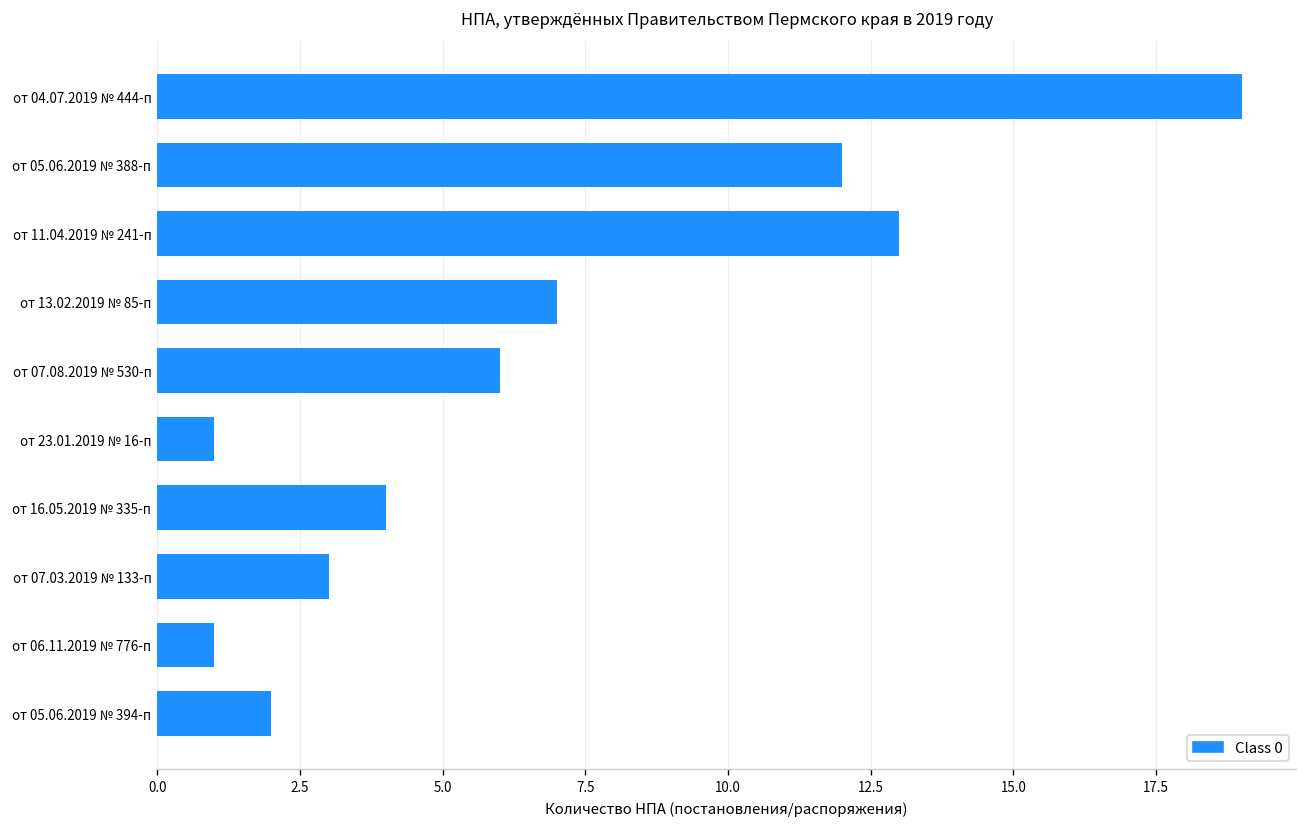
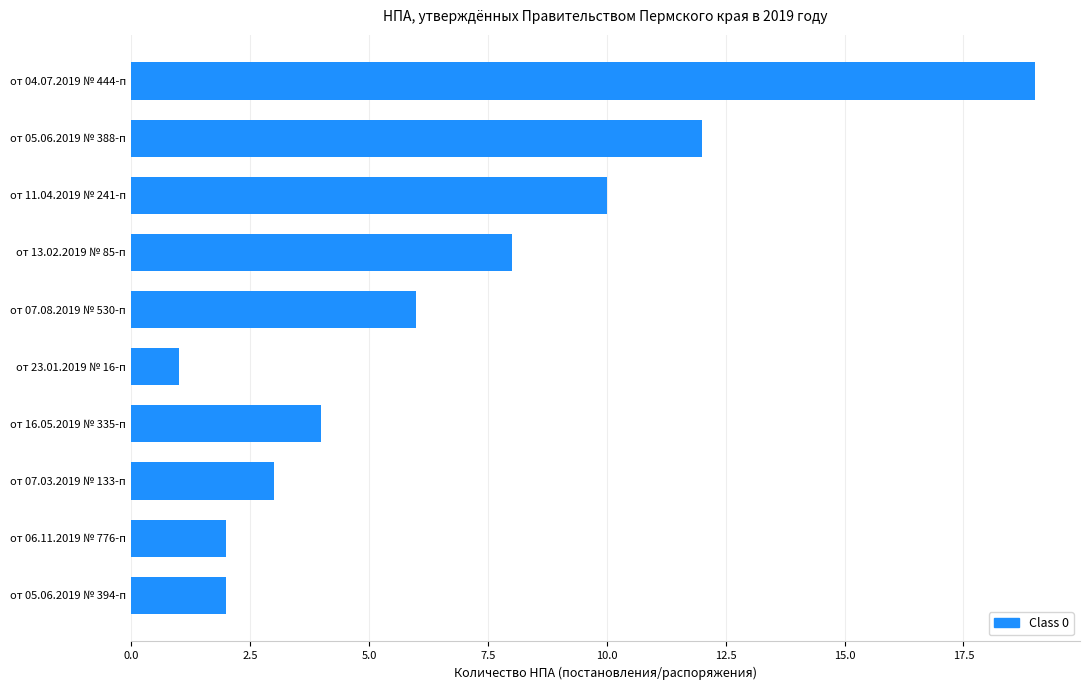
от 11.04.2019 № 241-п: 13 -> 10
от 13.02.2019 № 85-п: 7 -> 8
от 06.11.2019 № 776-п: 1 -> 2
